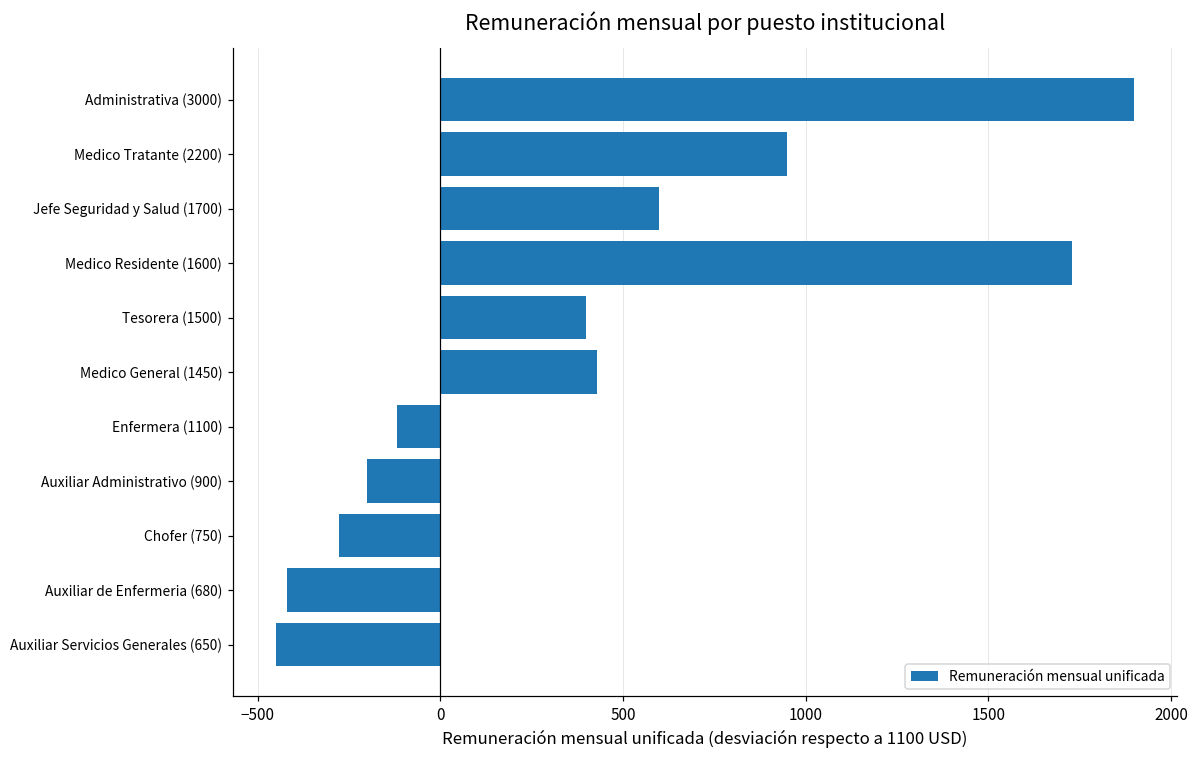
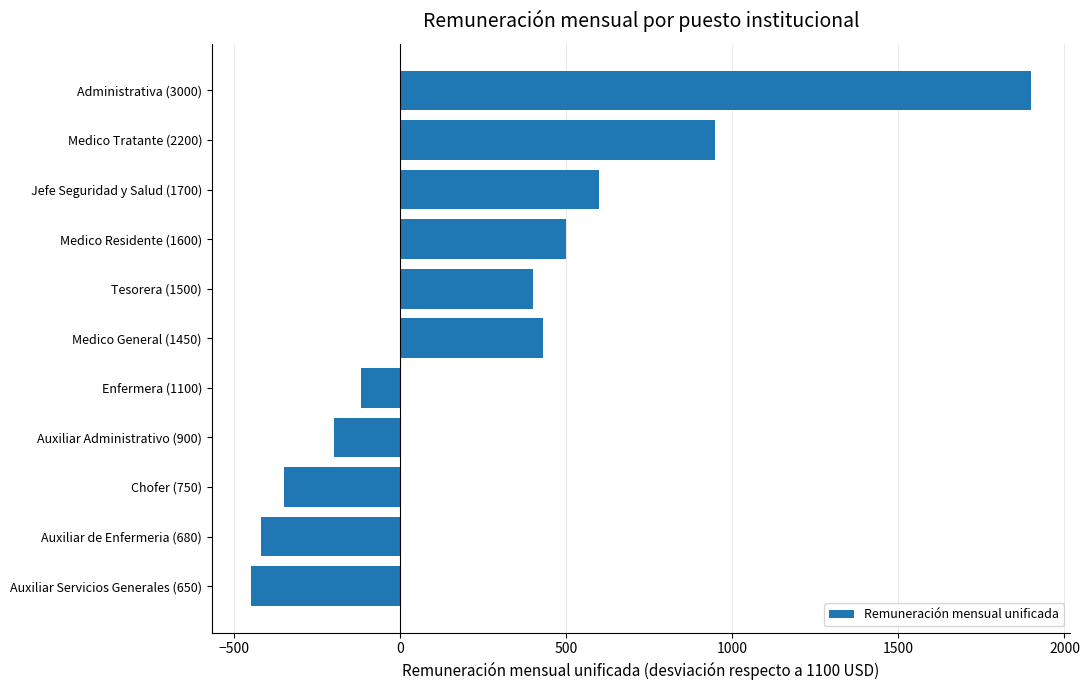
Medico Residente (1600): 1730 -> 500
Chofer (750): -280 -> -350
